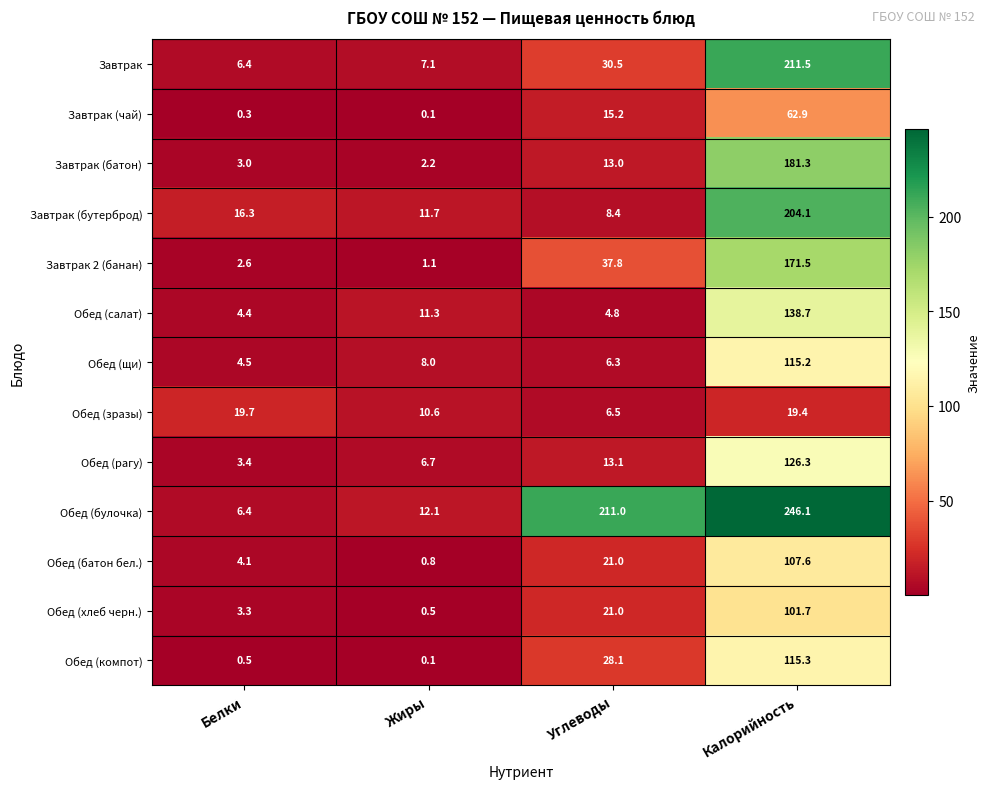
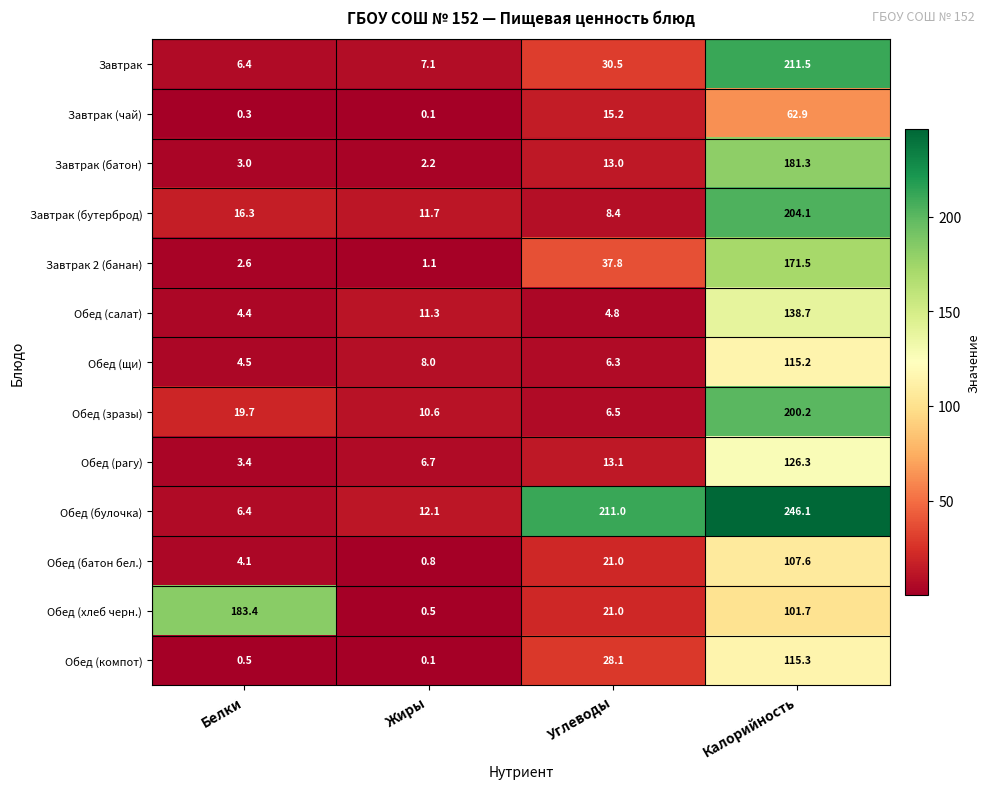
Обед (зразы), Калорийность: 19.4 -> 200.2
Обед (хлеб черн.), Белки: 3.3 -> 183.4
